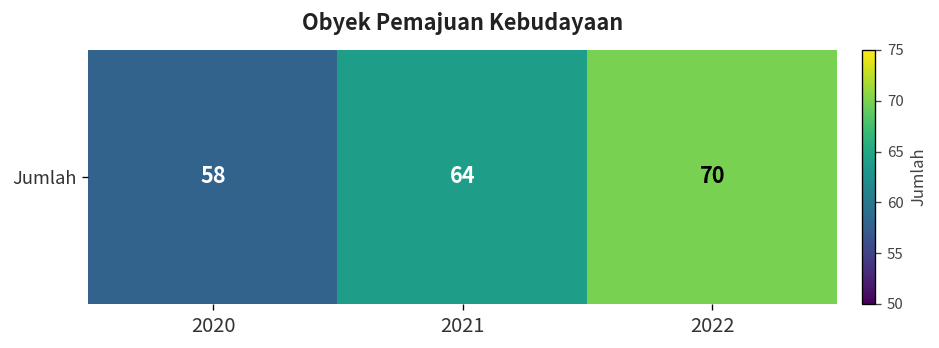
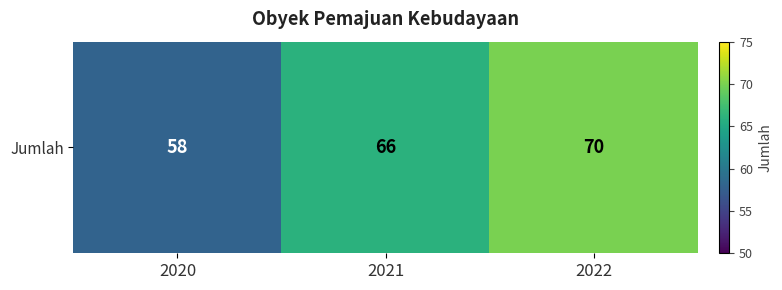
Jumlah, 2021: 64 -> 66
